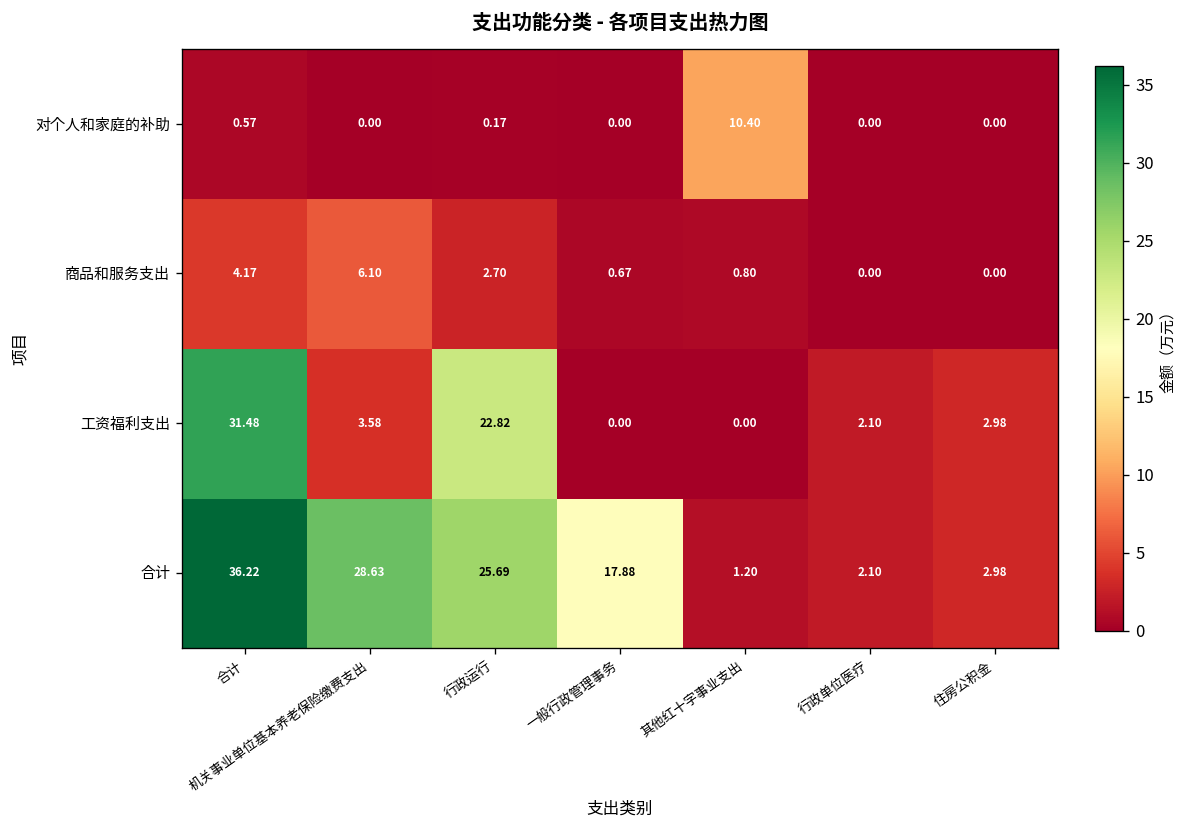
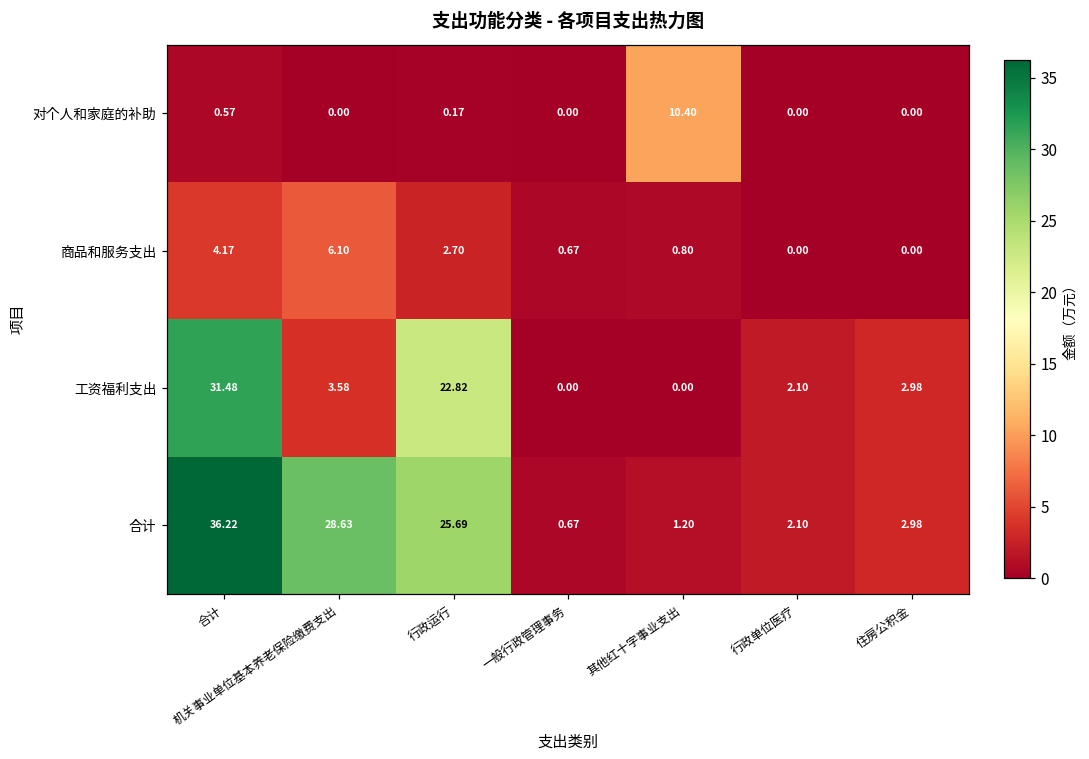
合计, 一般行政管理事务: 17.88 -> 0.67
